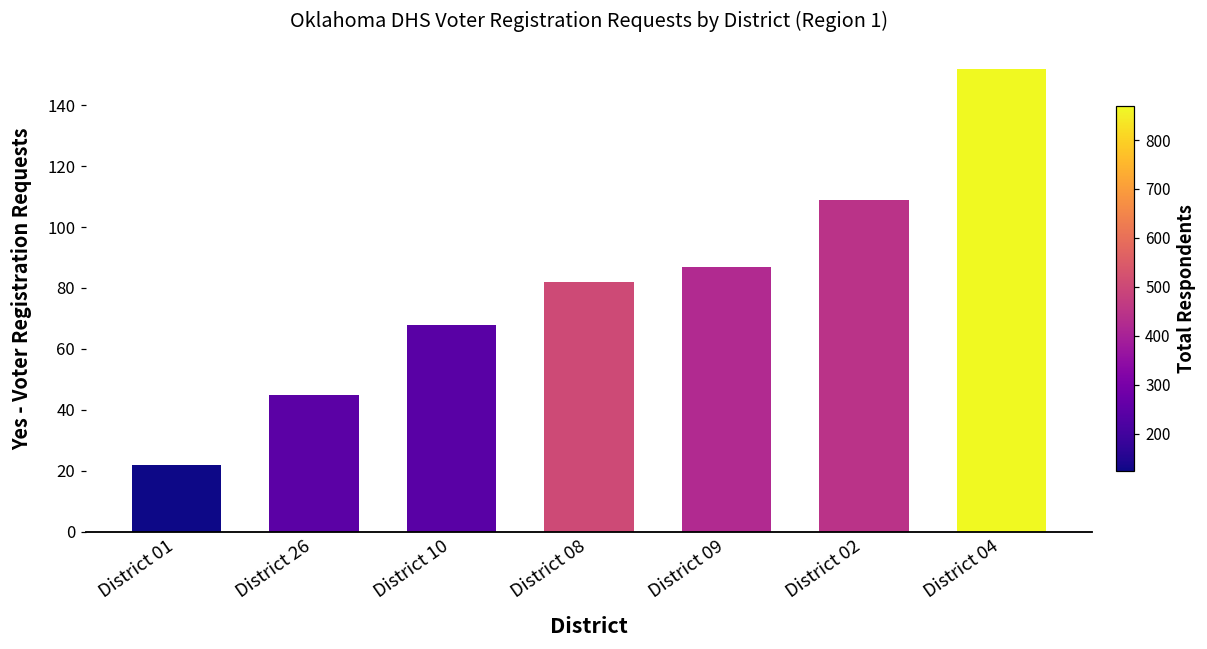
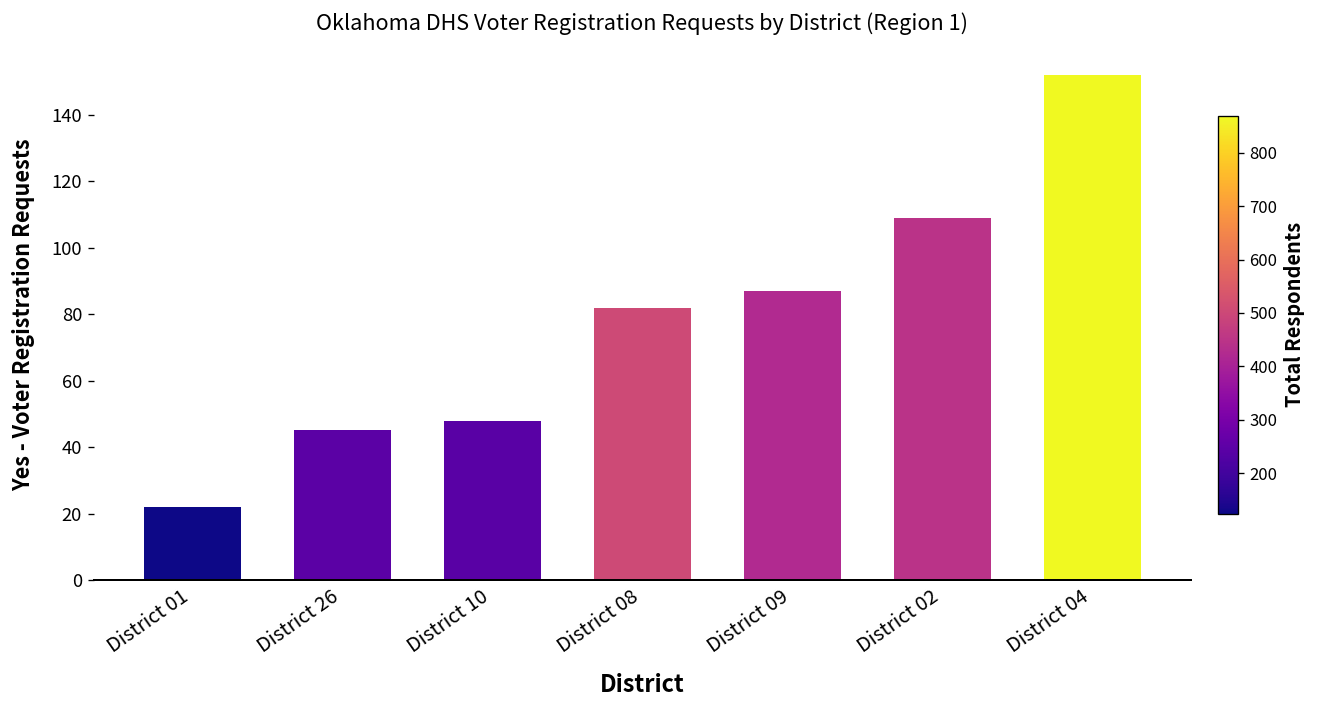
District 10: 68 -> 48
